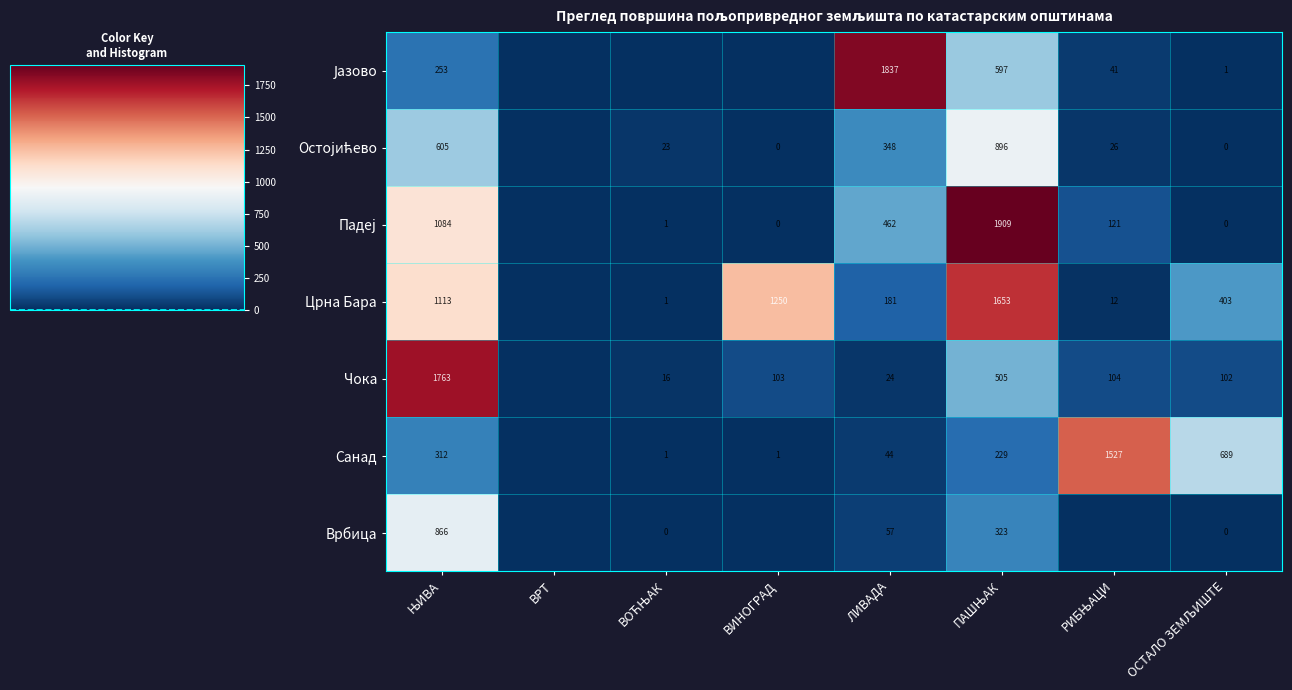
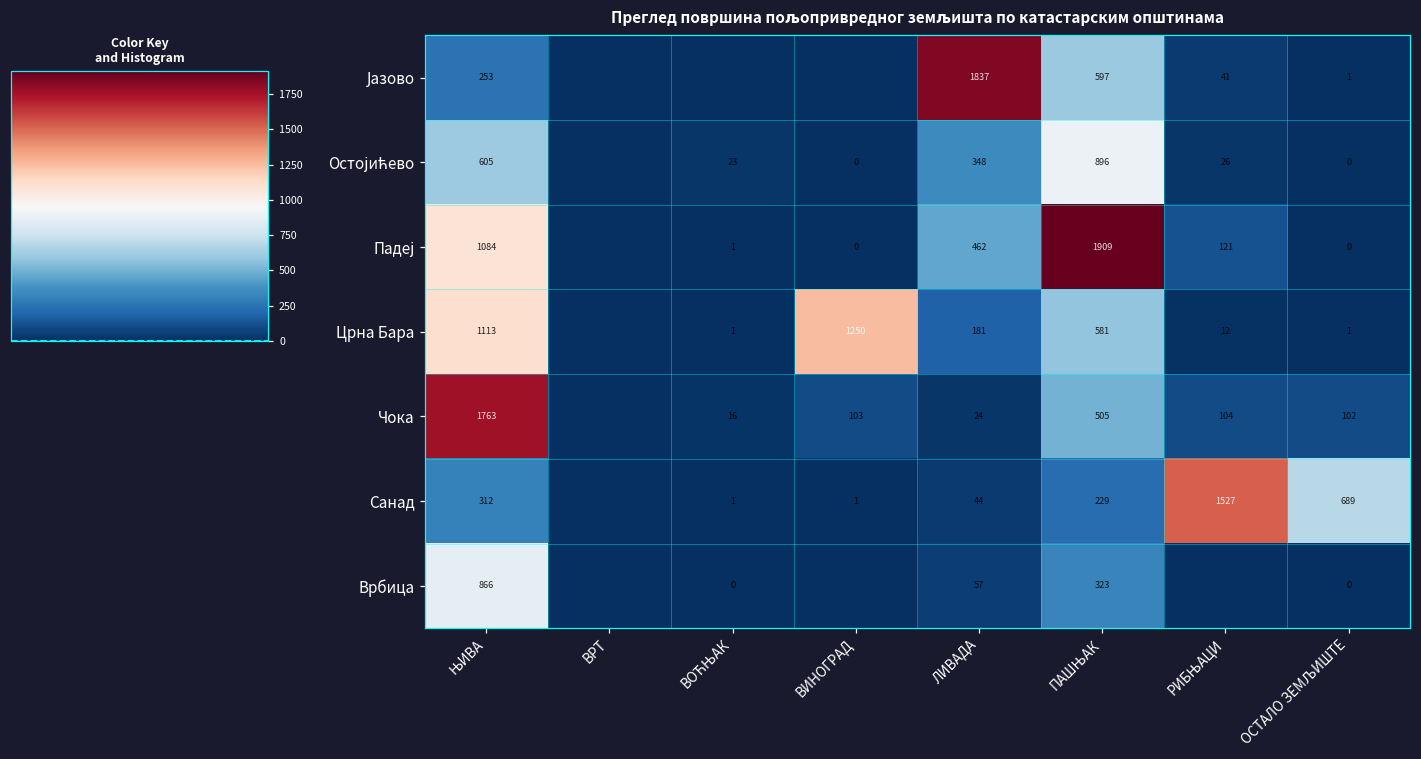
Црна Бара, ПАШЊАК: 1653 -> 581
Црна Бара, ОСТАЛО ЗЕМЉИШТЕ: 403 -> 1
